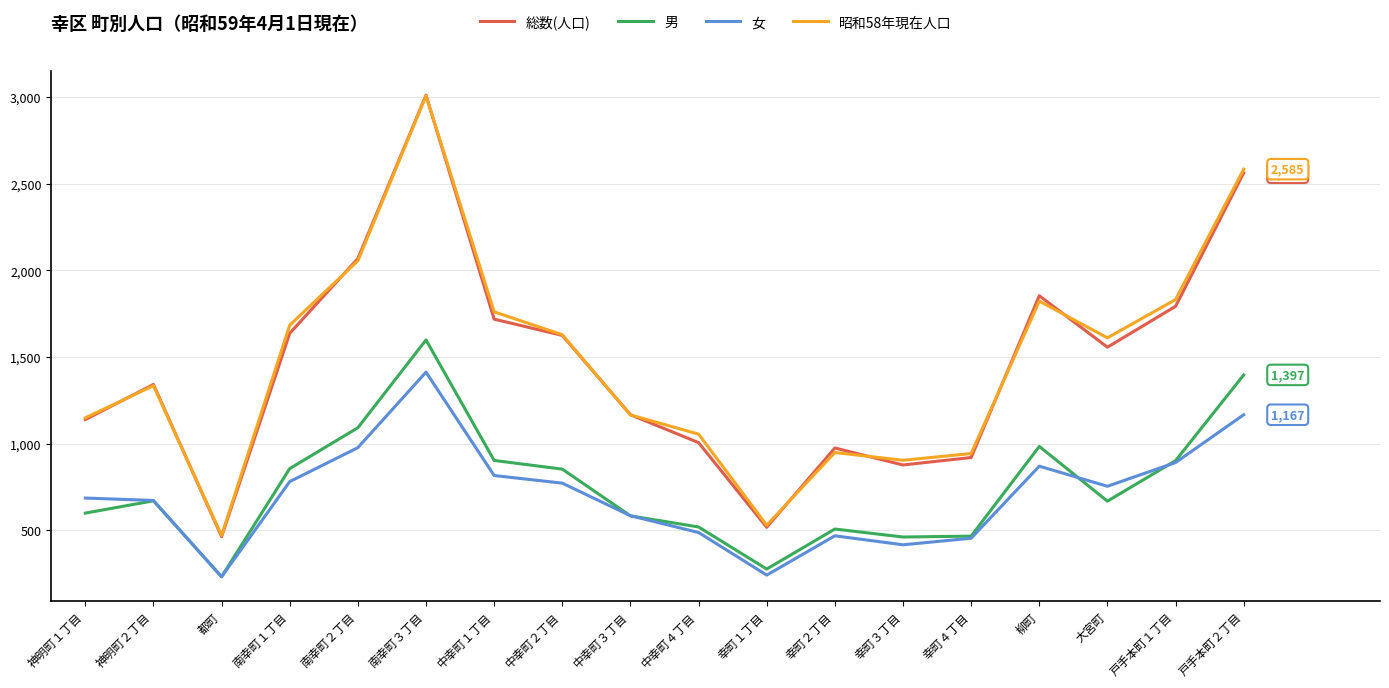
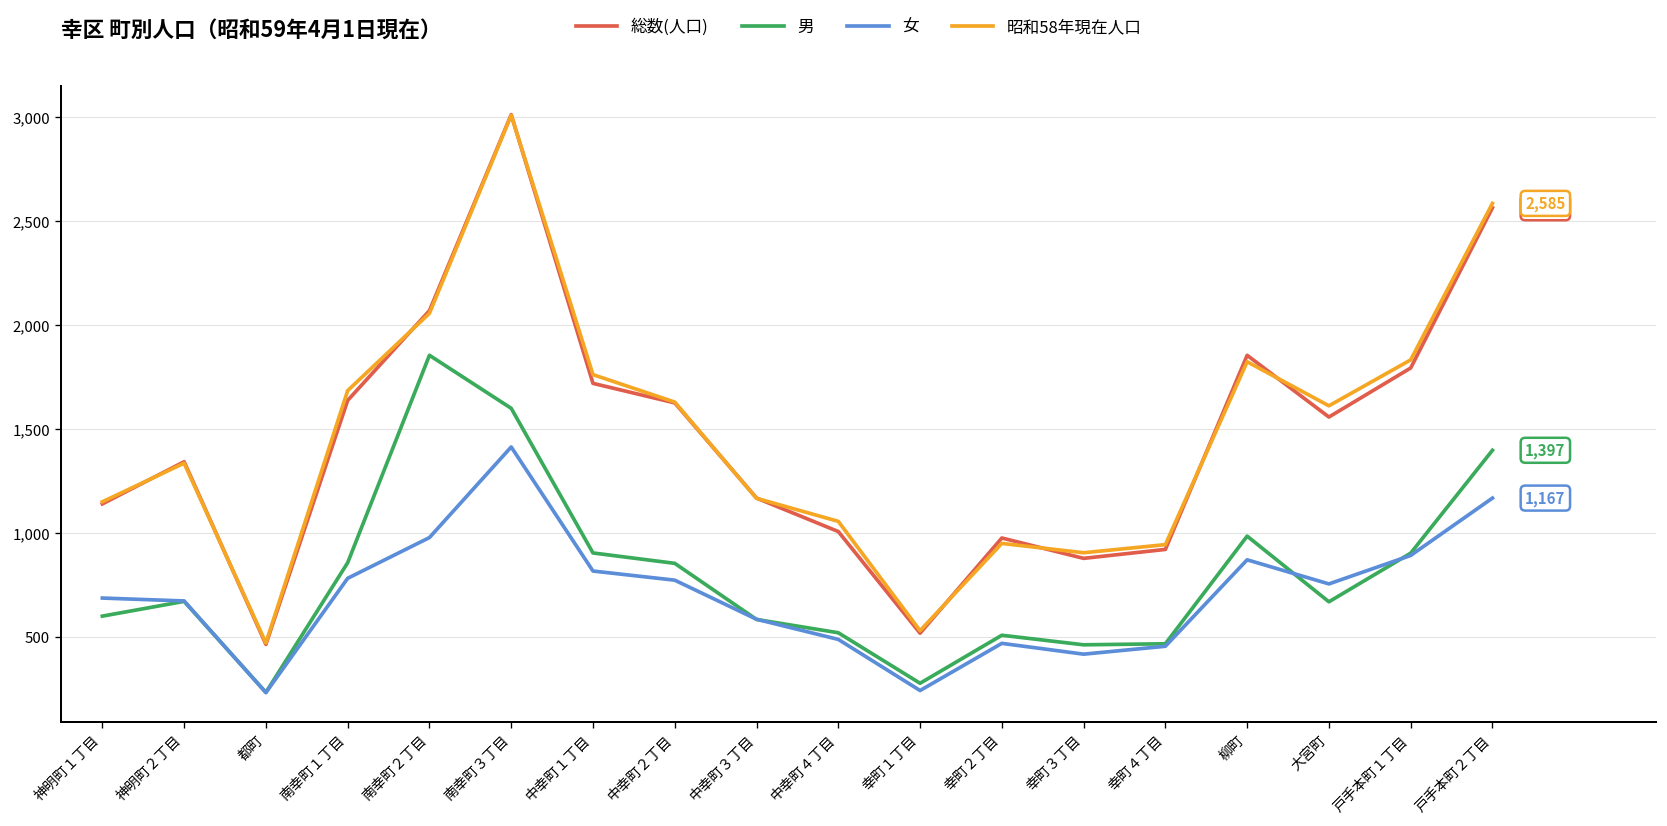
男, 南幸町２丁目: 1,090 -> 1,850
